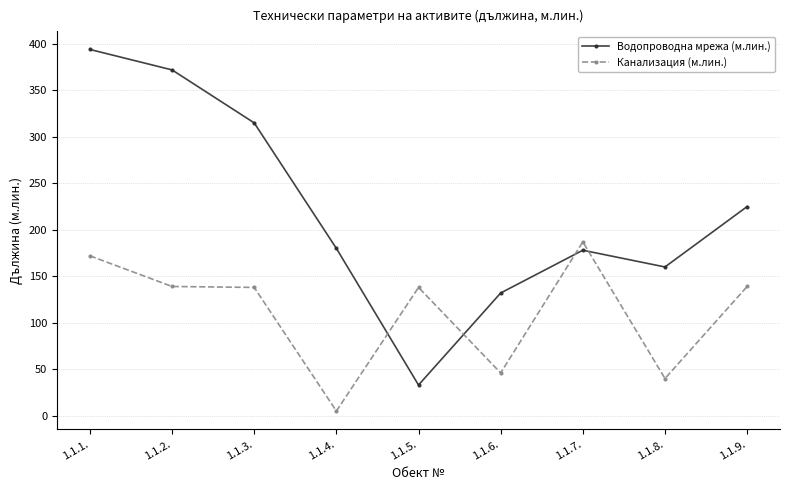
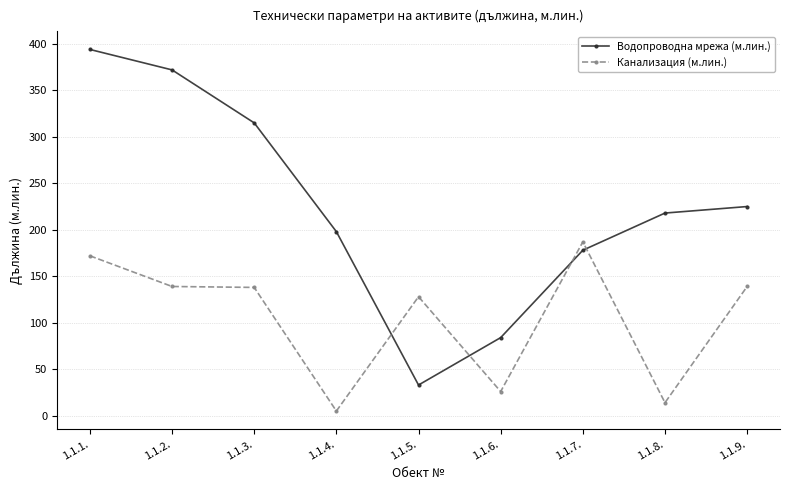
Водопроводна мрежа (м.лин.), 1.1.4.: 180 -> 200
Канализация (м.лин.), 1.1.5.: 140 -> 130
Водопроводна мрежа (м.лин.), 1.1.6.: 130 -> 80
Канализация (м.лин.), 1.1.6.: 50 -> 30
Водопроводна мрежа (м.лин.), 1.1.8.: 160 -> 220
Канализация (м.лин.), 1.1.8.: 40 -> 10
